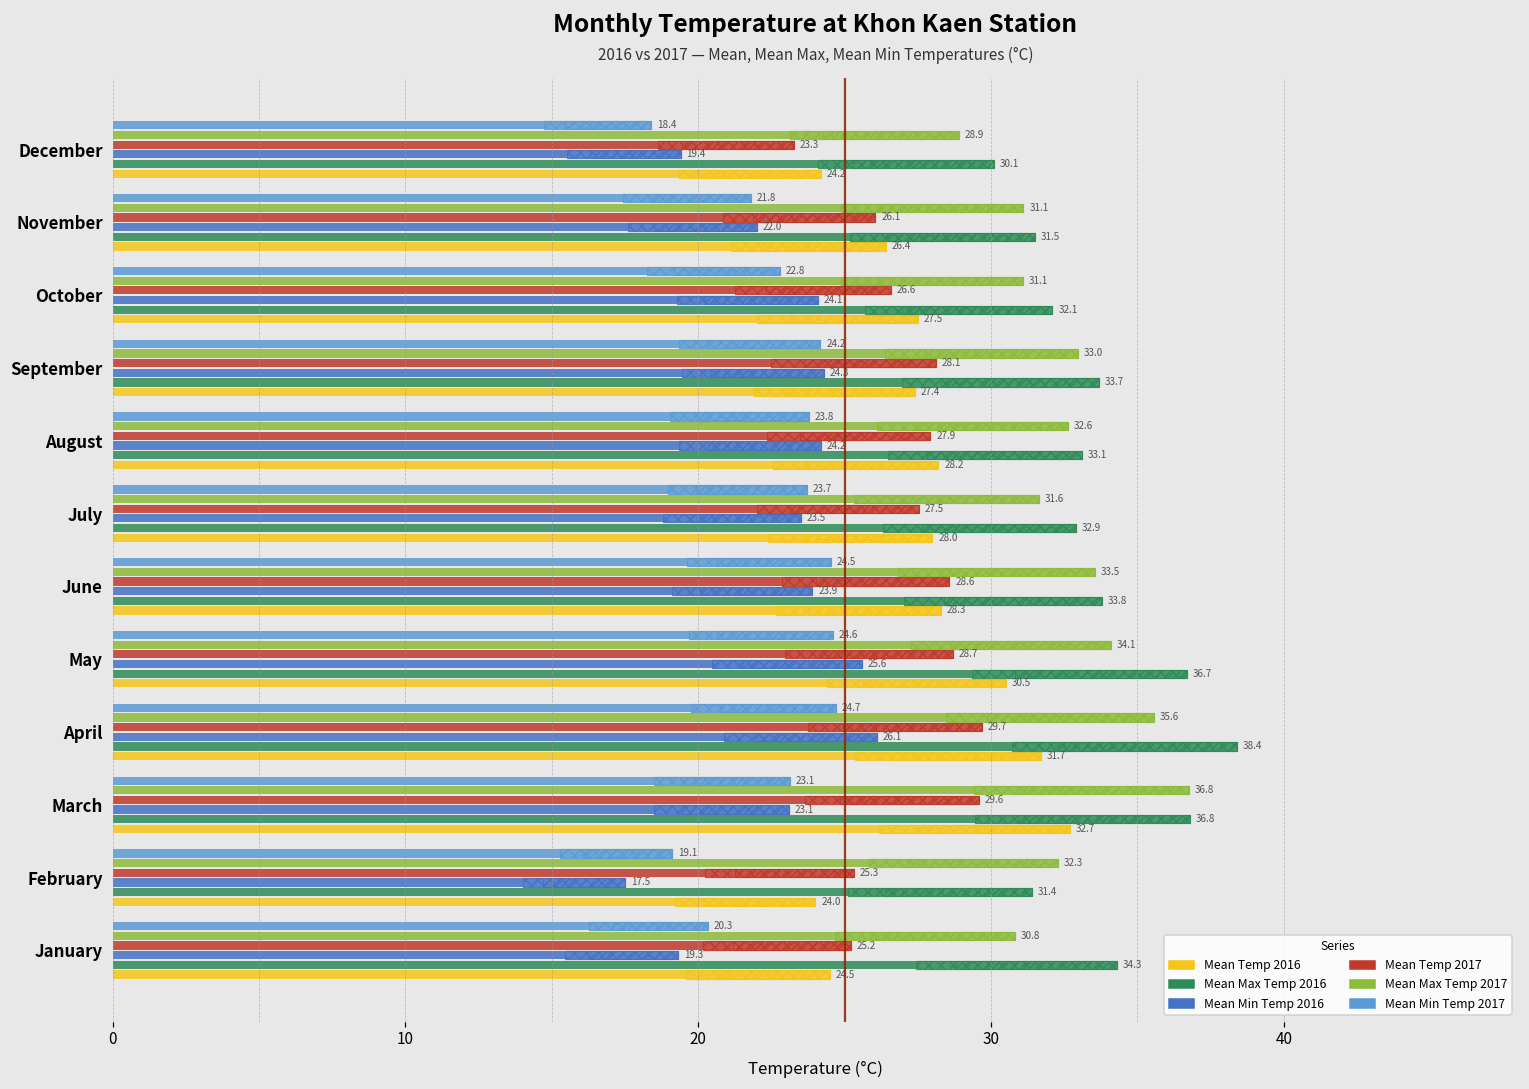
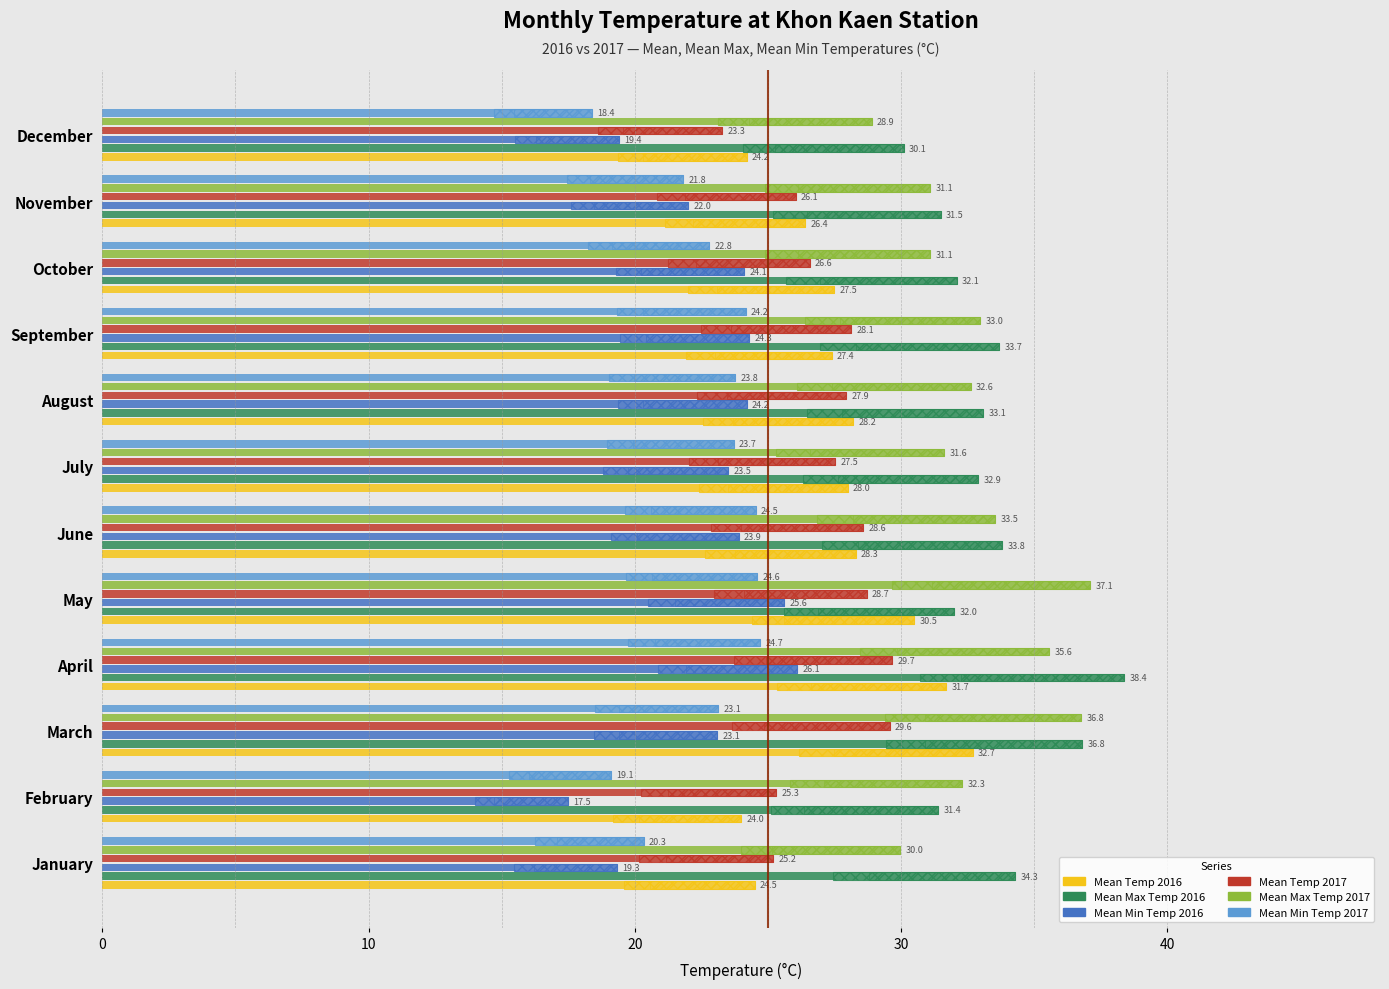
Mean Max Temp 2017, May: 34.1 -> 37.1
Mean Max Temp 2016, May: 36.7 -> 32.0
Mean Max Temp 2017, January: 30.8 -> 30.0
